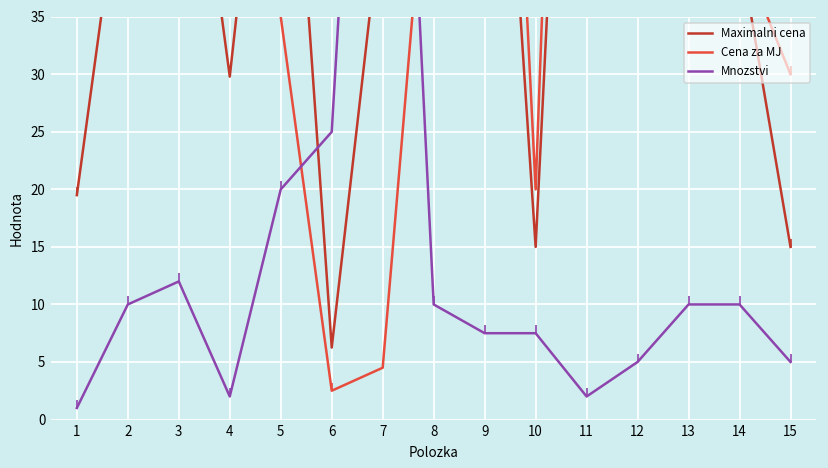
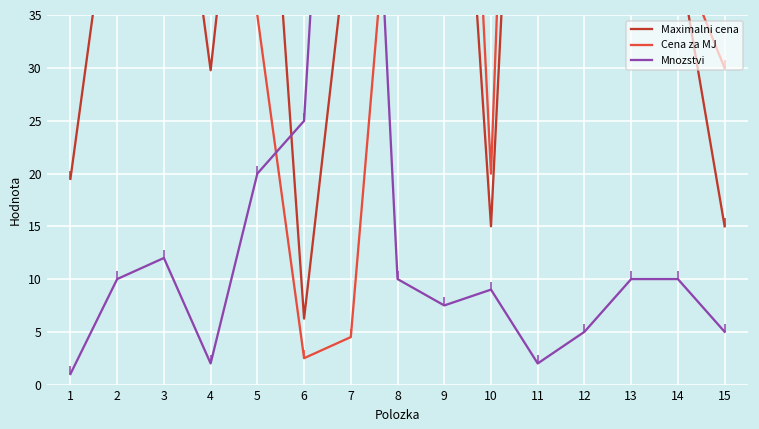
Mnozstvi, 10: 8 -> 9
